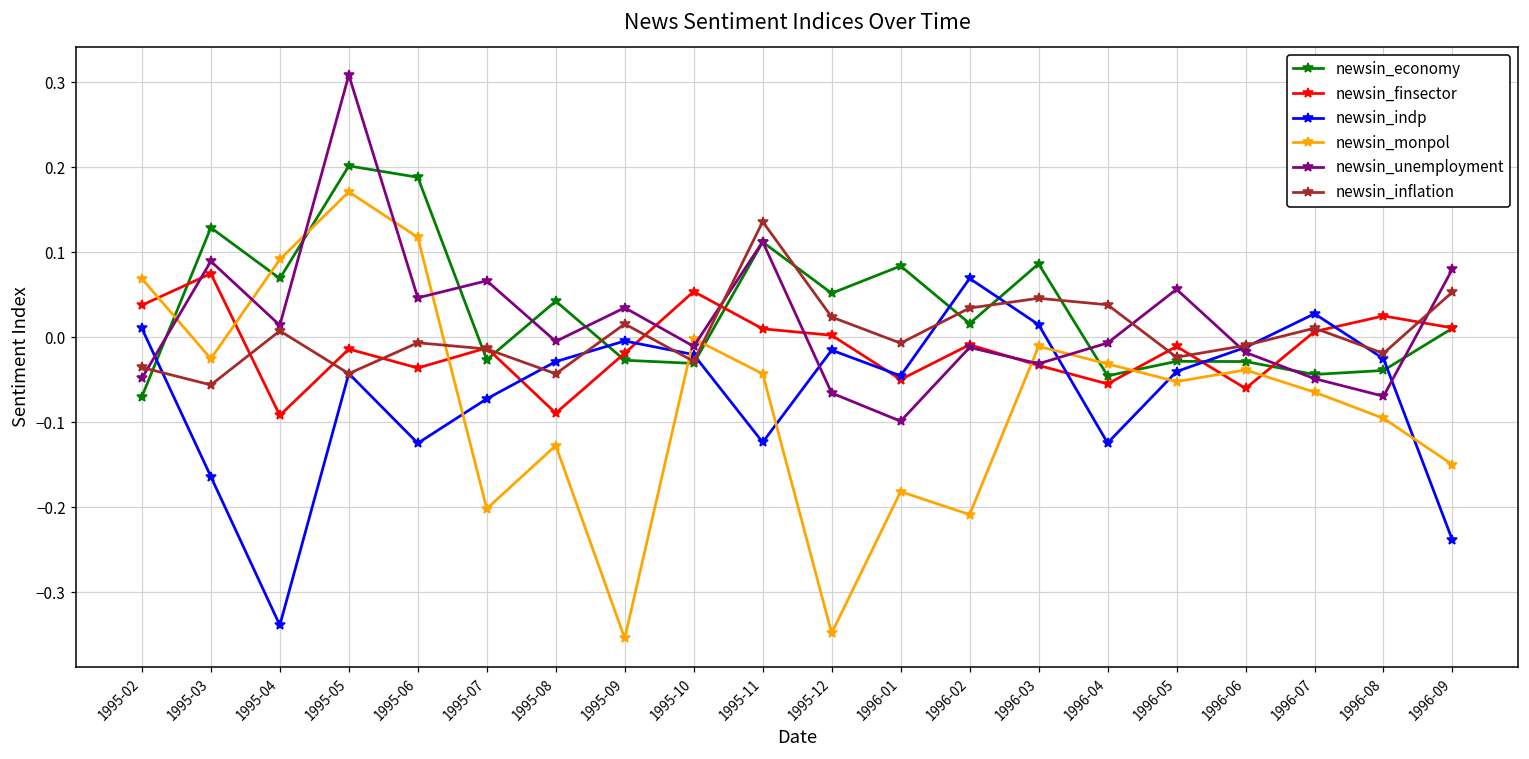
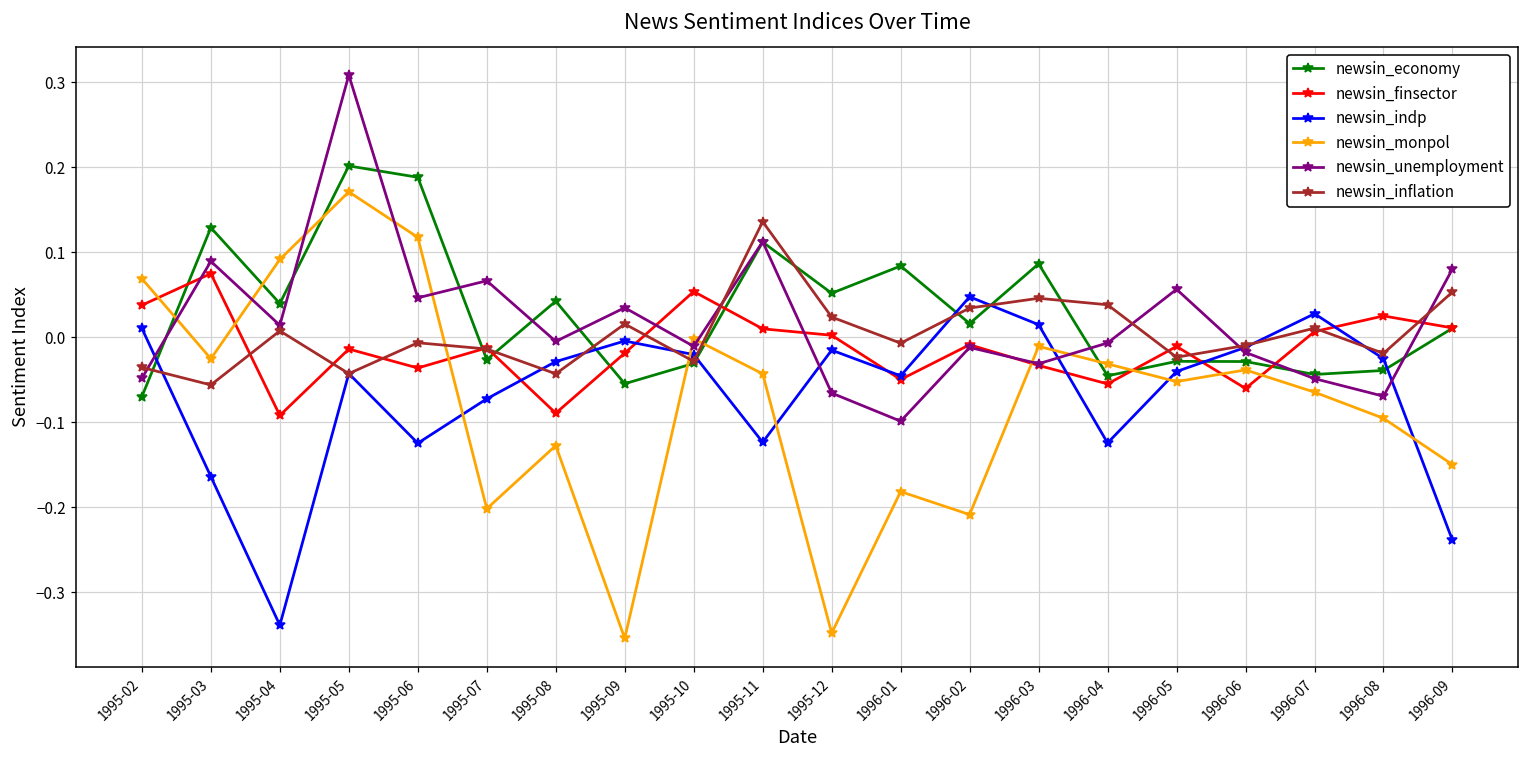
newsin_economy, 1995-04: 0.07 -> 0.04
newsin_economy, 1995-09: -0.03 -> -0.05
newsin_indp, 1996-02: 0.07 -> 0.05
